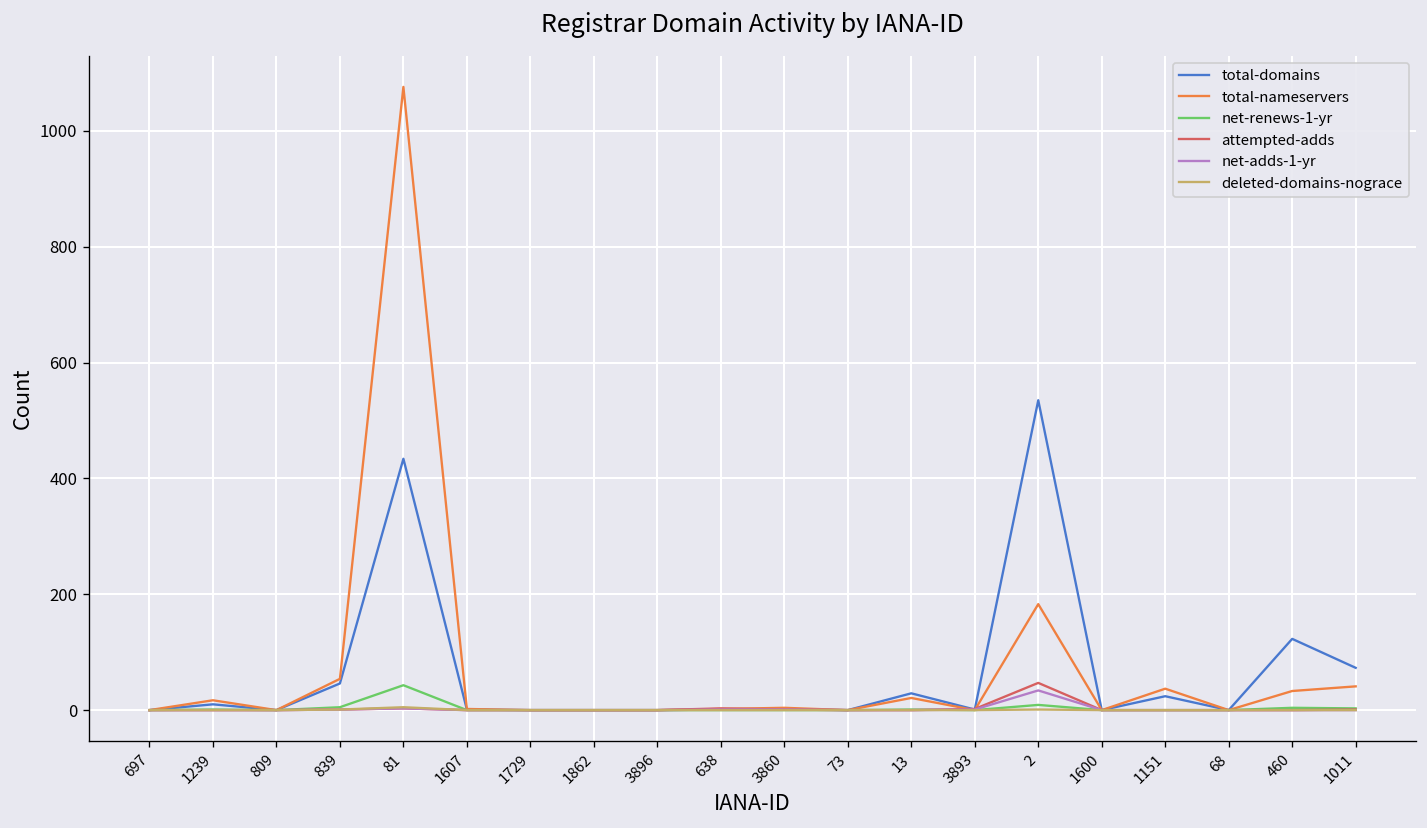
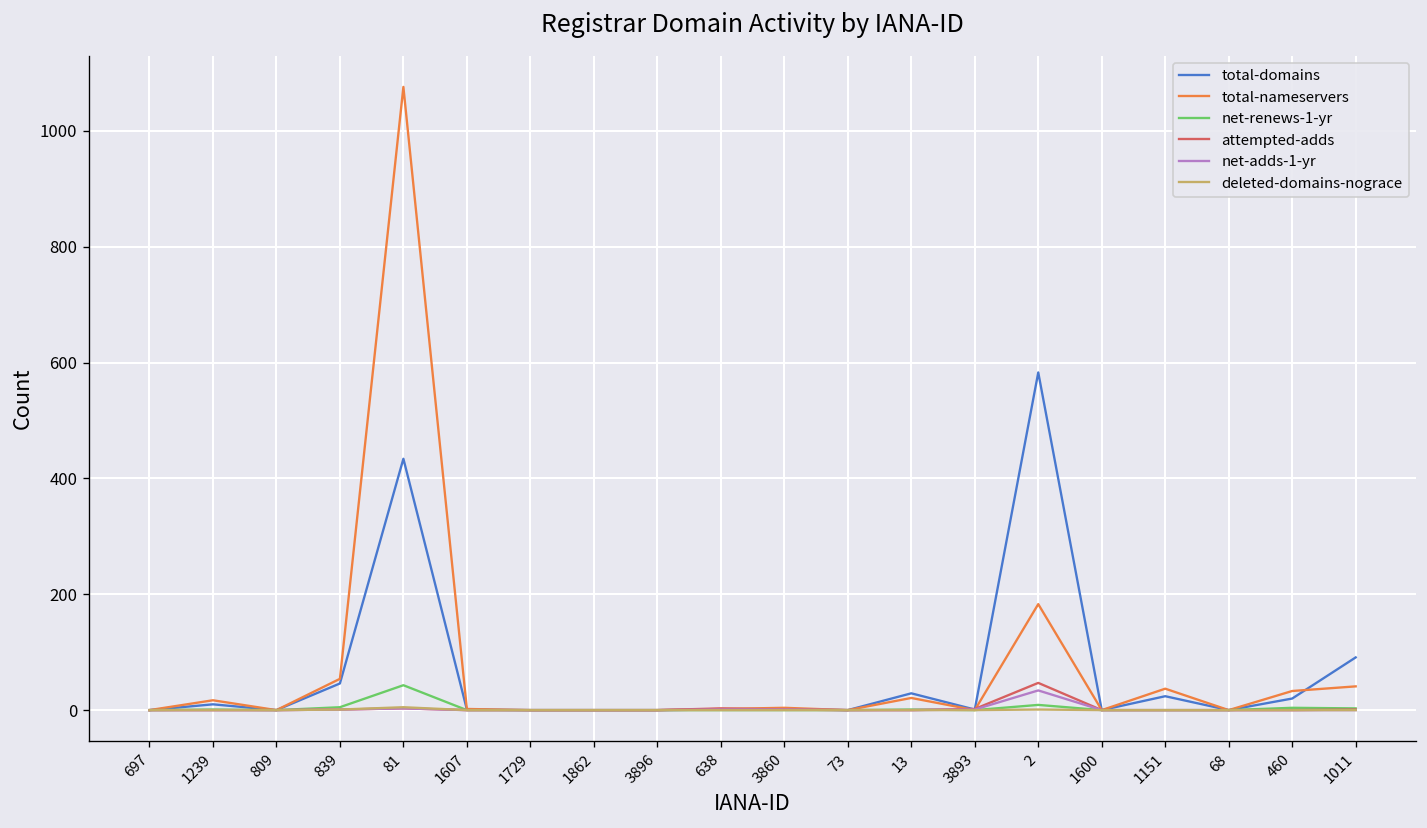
total-domains, 2: 540 -> 580
total-domains, 460: 120 -> 20
total-domains, 1011: 70 -> 90
